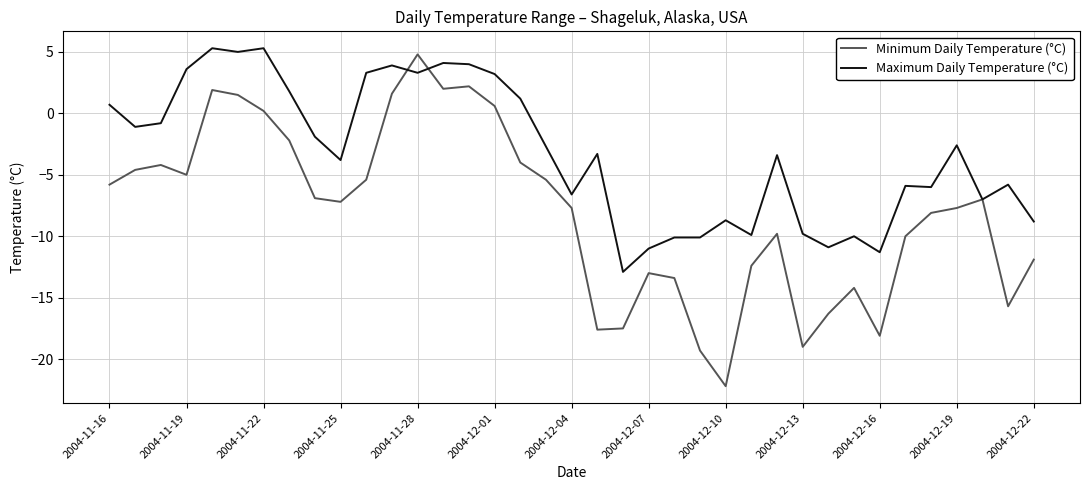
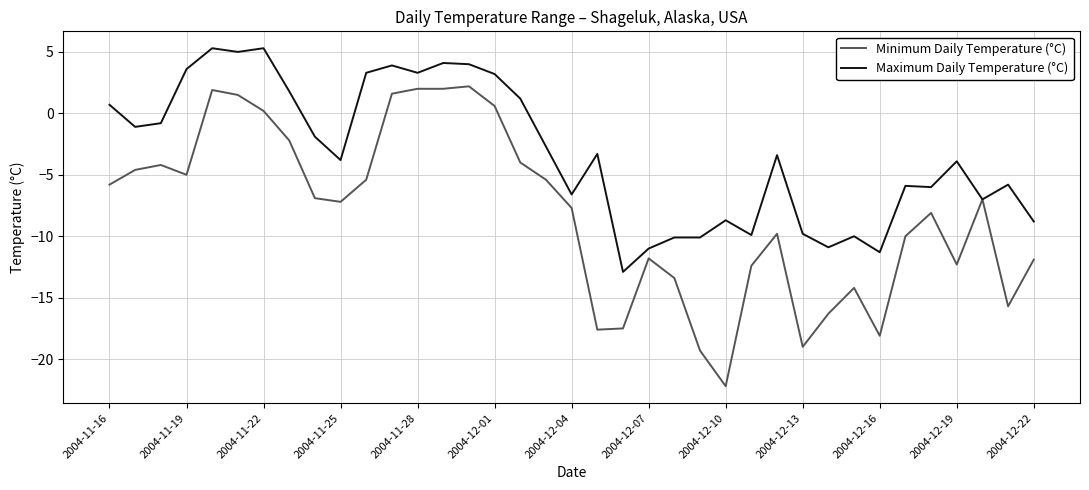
Minimum Daily Temperature (°C), 2004-11-28: 4.8 -> 2.0
Minimum Daily Temperature (°C), 2004-12-07: -13.0 -> -11.8
Minimum Daily Temperature (°C), 2004-12-19: -7.7 -> -12.3
Maximum Daily Temperature (°C), 2004-12-19: -2.6 -> -3.9
